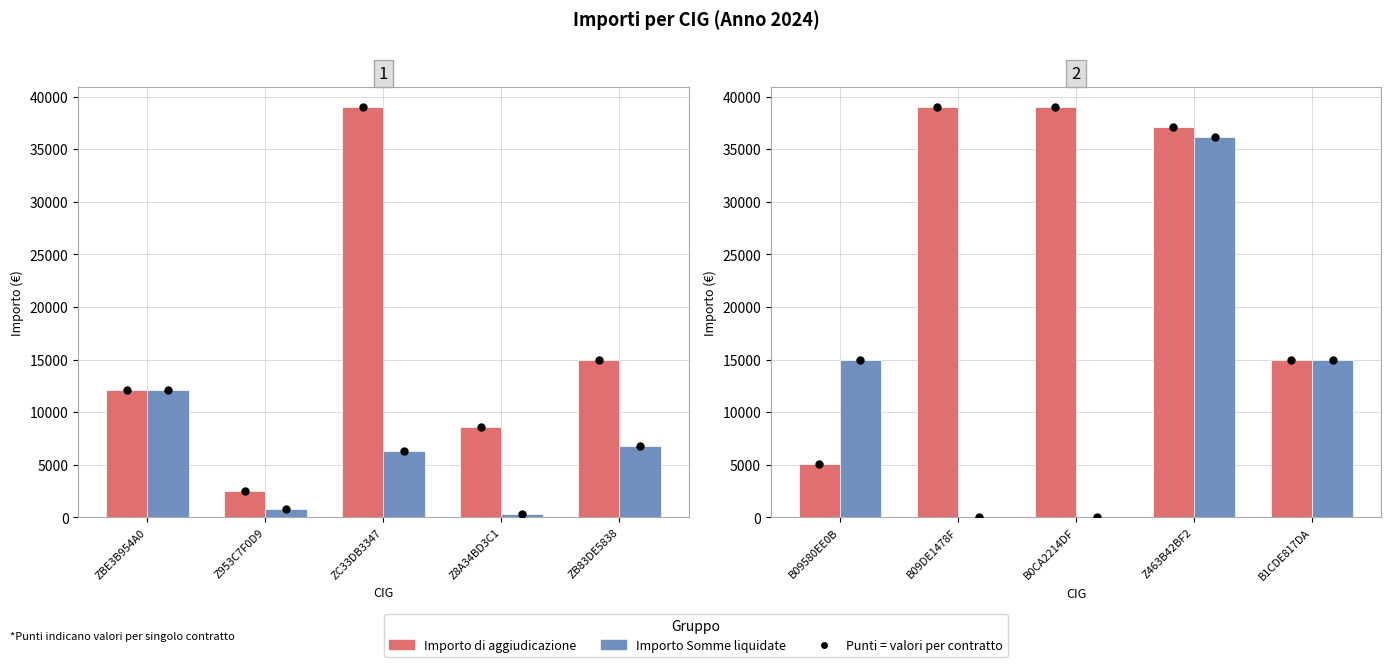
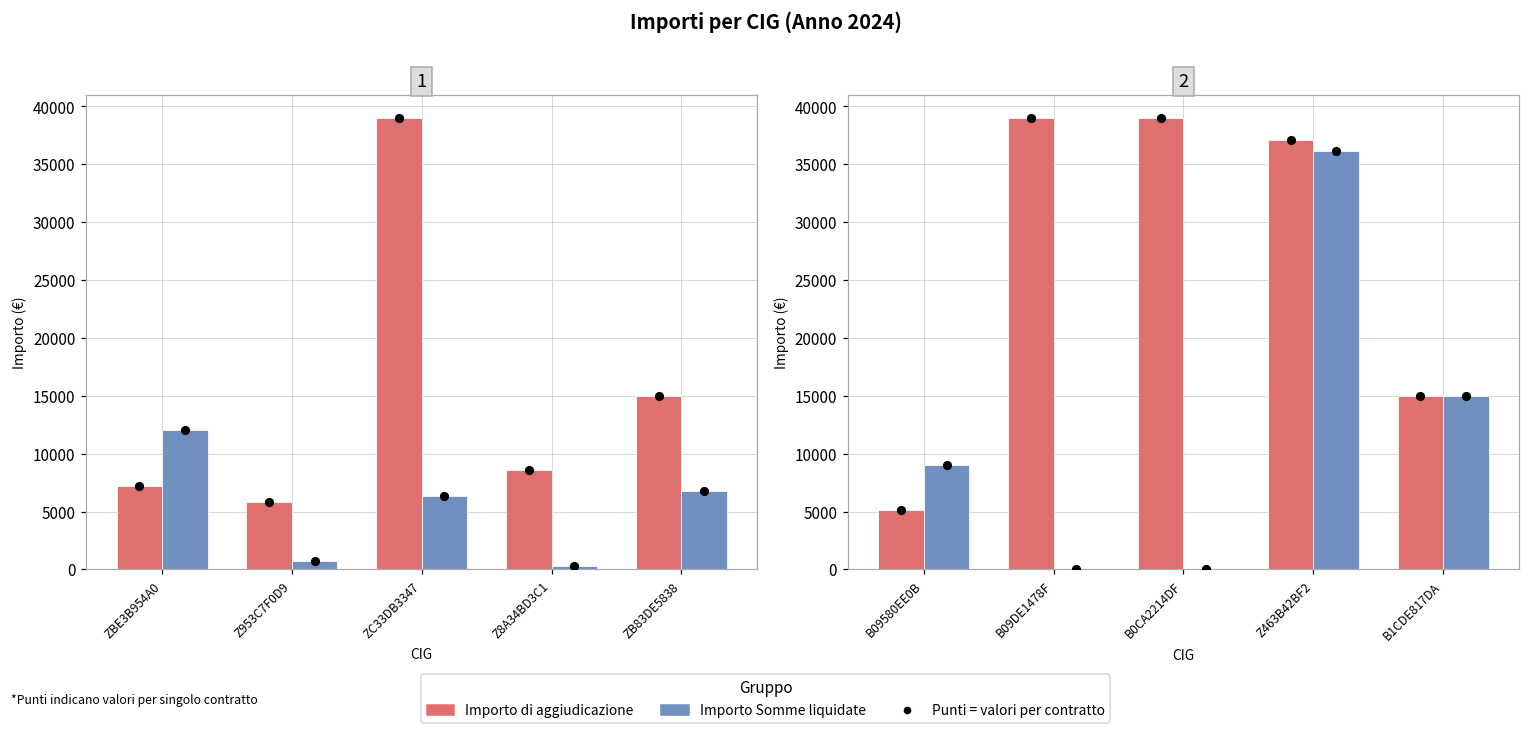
1, Importo di aggiudicazione, ZBE3B954A0: 12100 -> 7200
1, Importo di aggiudicazione, Z953C7F0D9: 2500 -> 5800
2, Importo Somme liquidate, B09580EE0B: 15000 -> 9000
